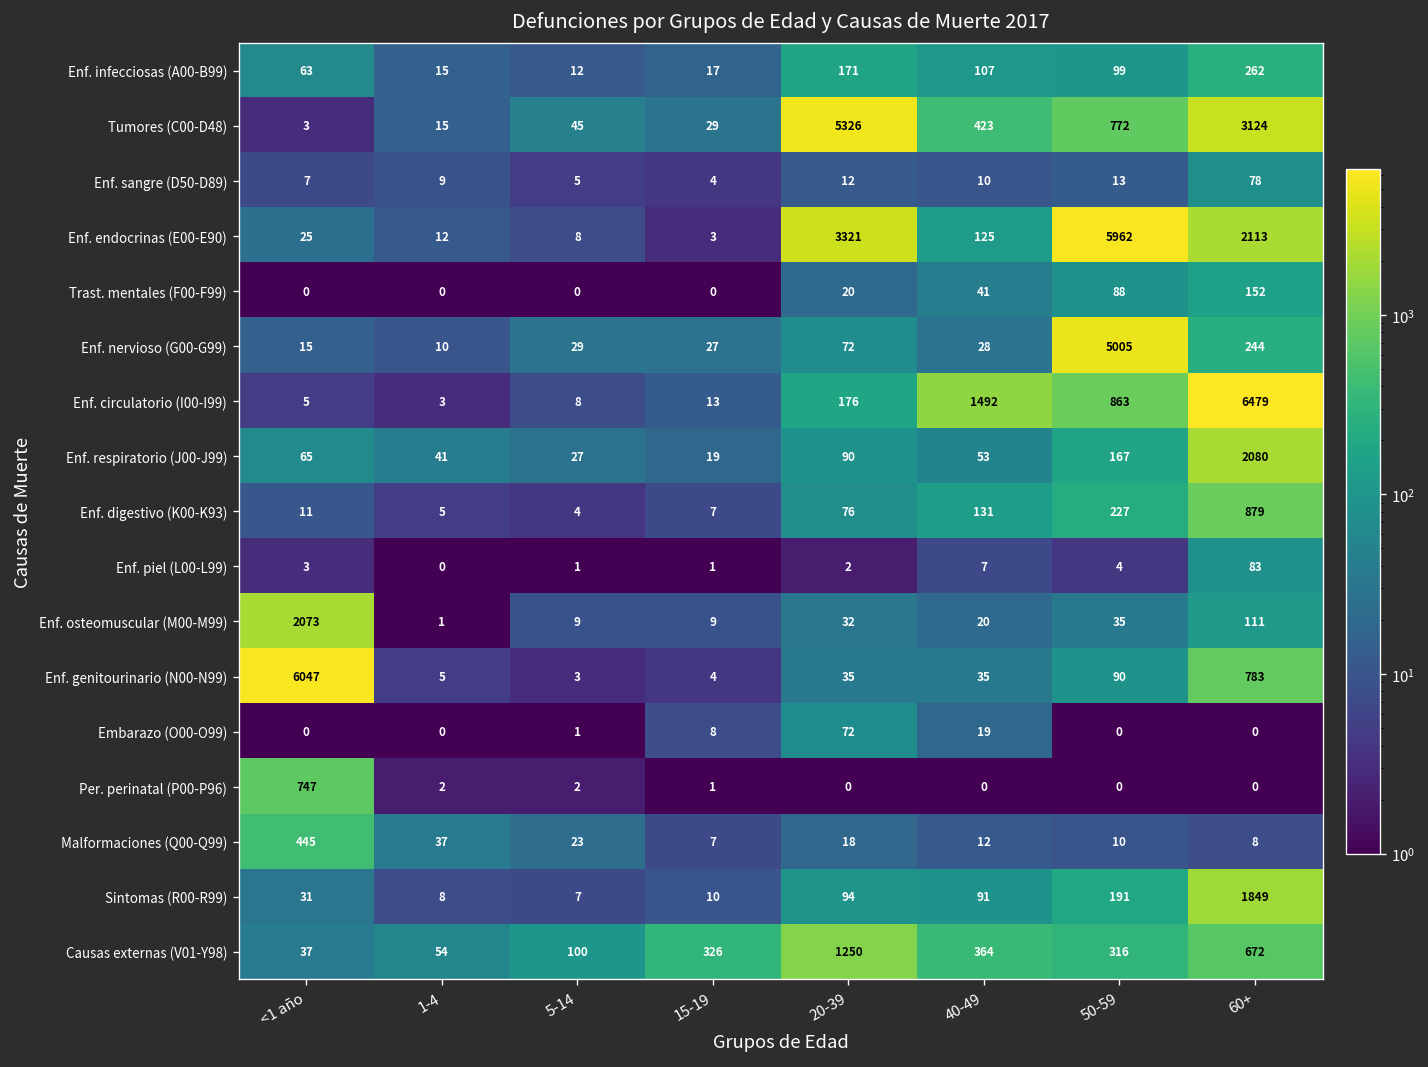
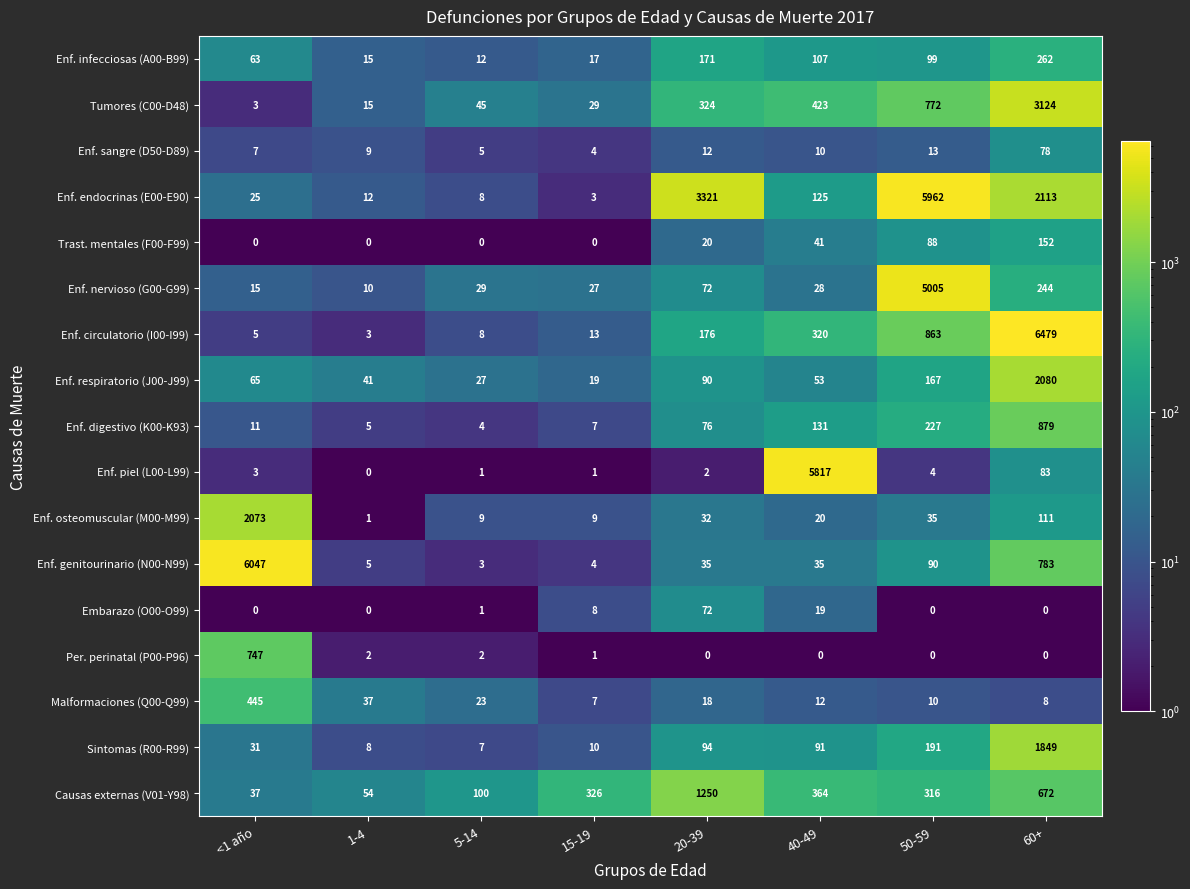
Tumores (C00-D48), 20-39: 5326 -> 324
Enf. circulatorio (I00-I99), 40-49: 1492 -> 320
Enf. piel (L00-L99), 40-49: 7 -> 5817
